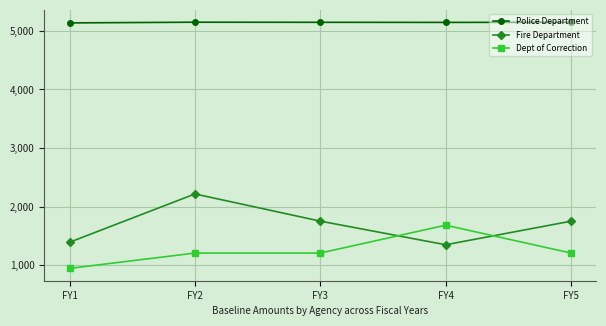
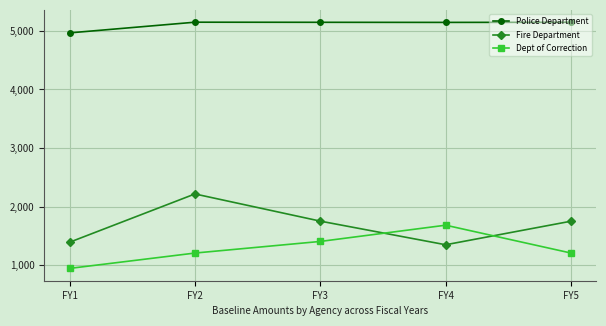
Police Department, FY1: 5,100 -> 5,000
Dept of Correction, FY3: 1,200 -> 1,400
